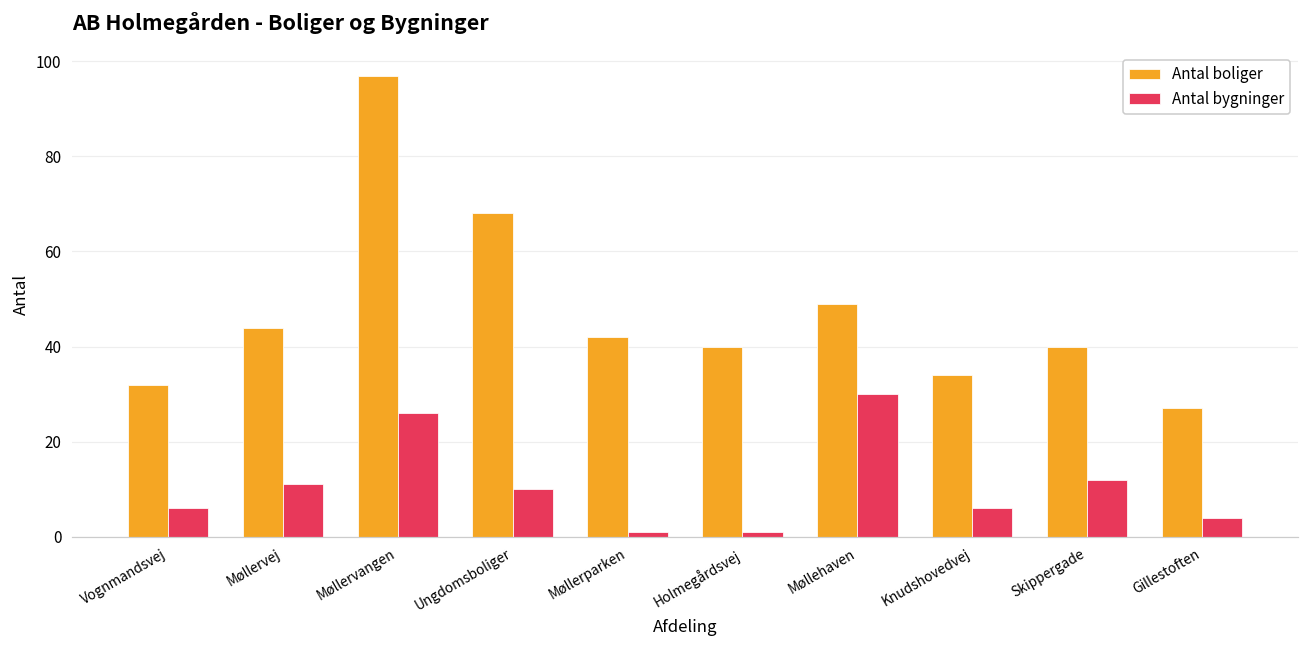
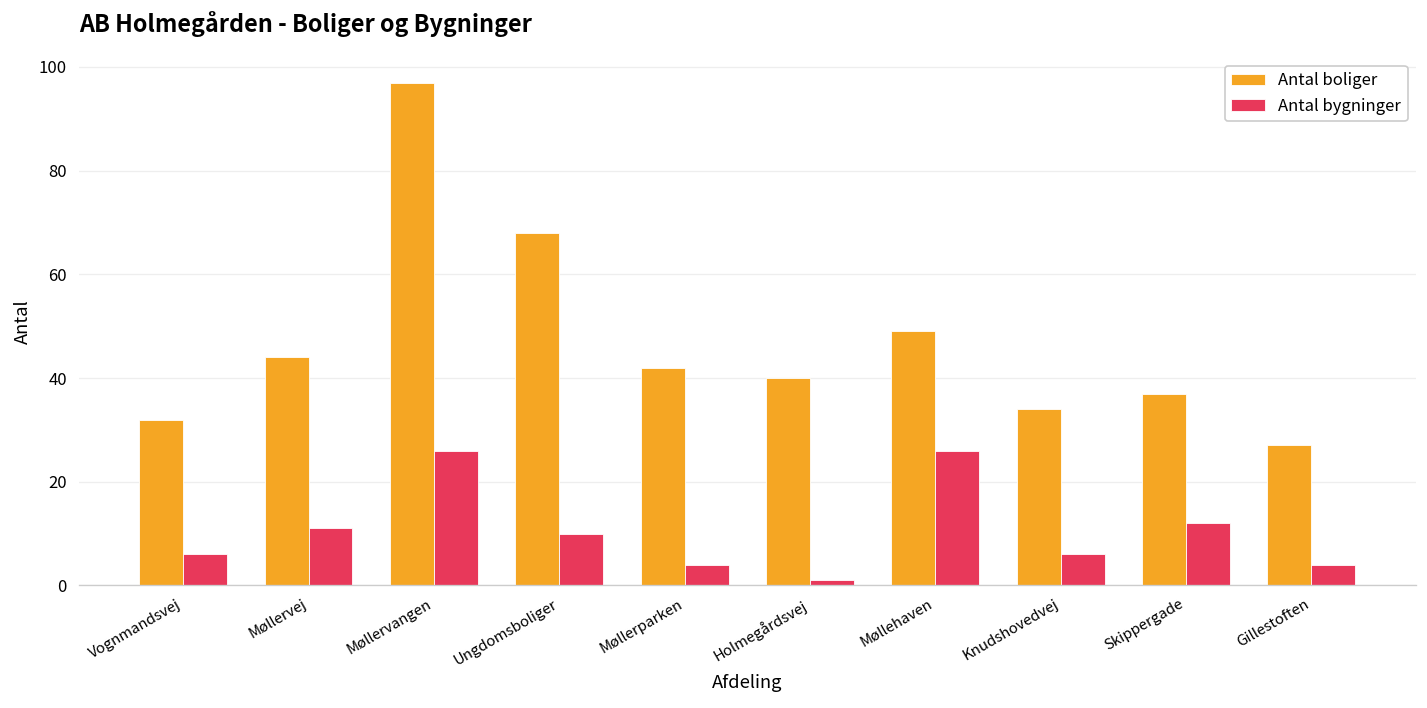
Antal bygninger, Møllerparken: 1 -> 4
Antal bygninger, Møllehaven: 30 -> 26
Antal boliger, Skippergade: 40 -> 37
